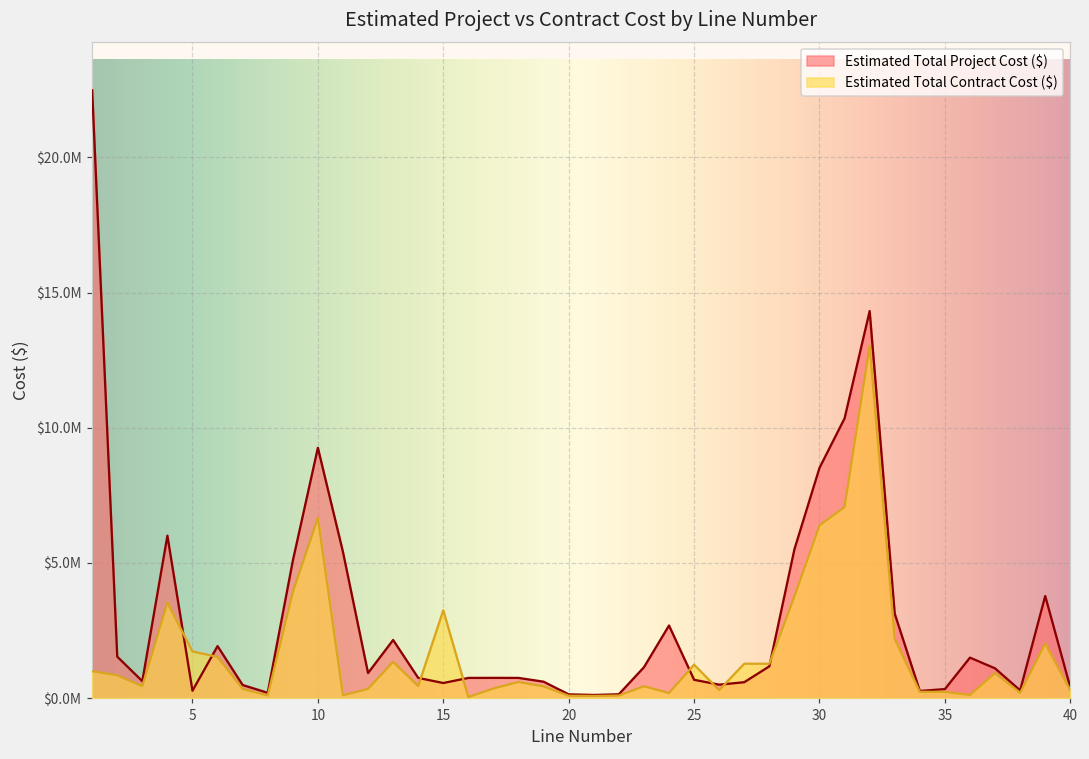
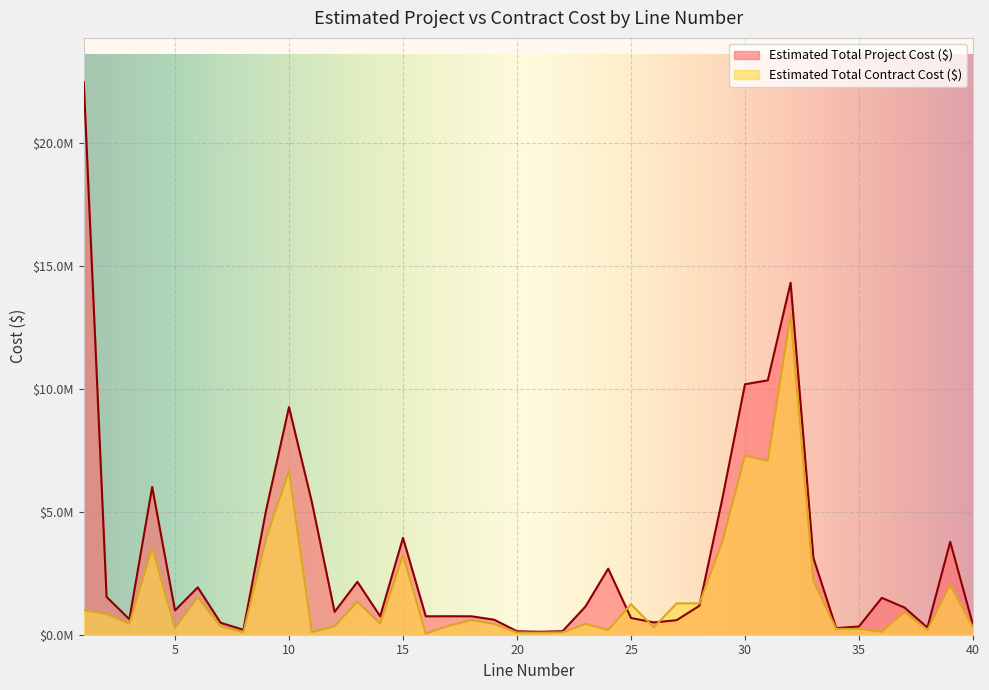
Estimated Total Project Cost ($), 5: $300000 -> $1000000
Estimated Total Contract Cost ($), 5: $1700000 -> $300000
Estimated Total Project Cost ($), 15: $600000 -> $3900000
Estimated Total Project Cost ($), 30: $8500000 -> $10200000
Estimated Total Contract Cost ($), 30: $6400000 -> $7300000
